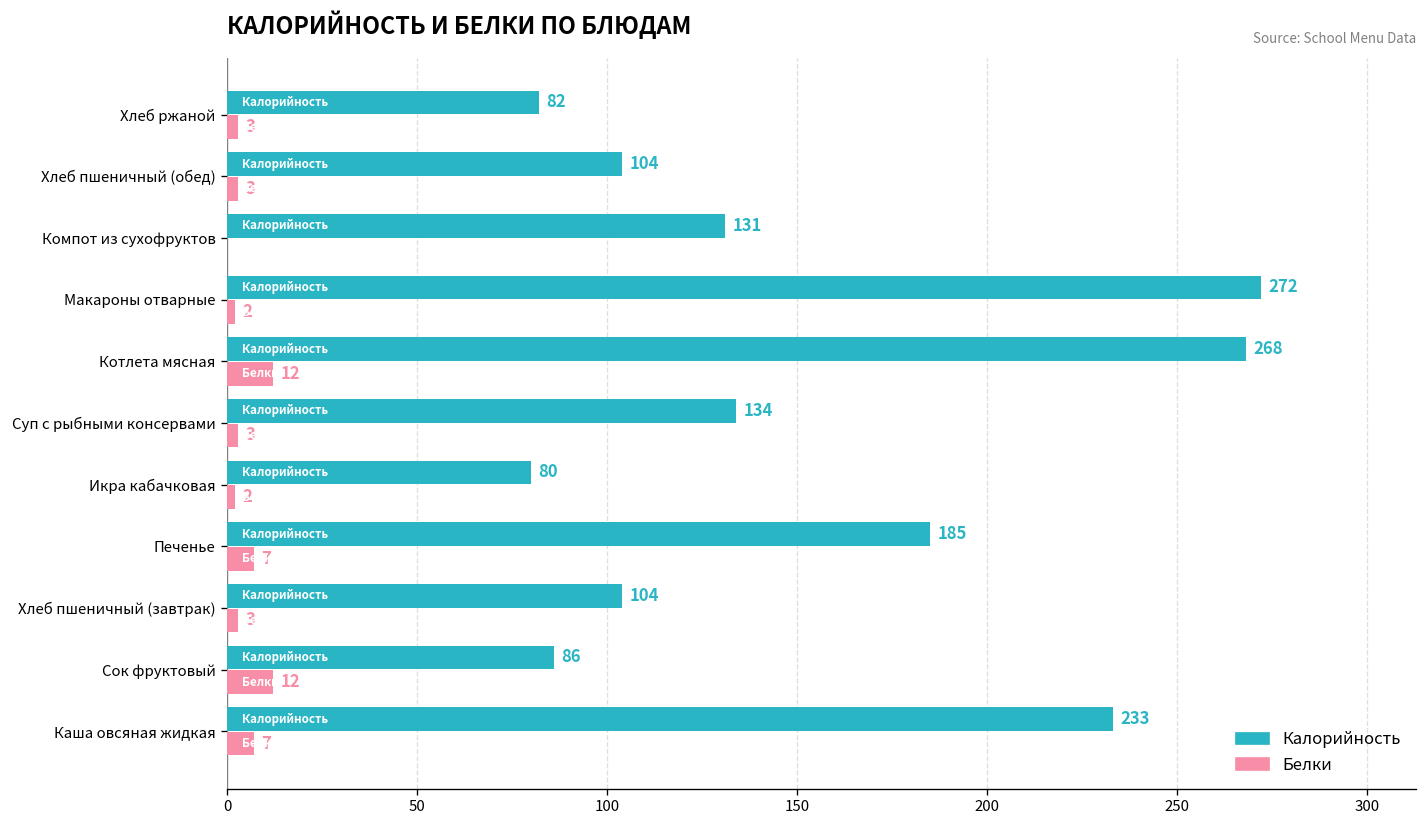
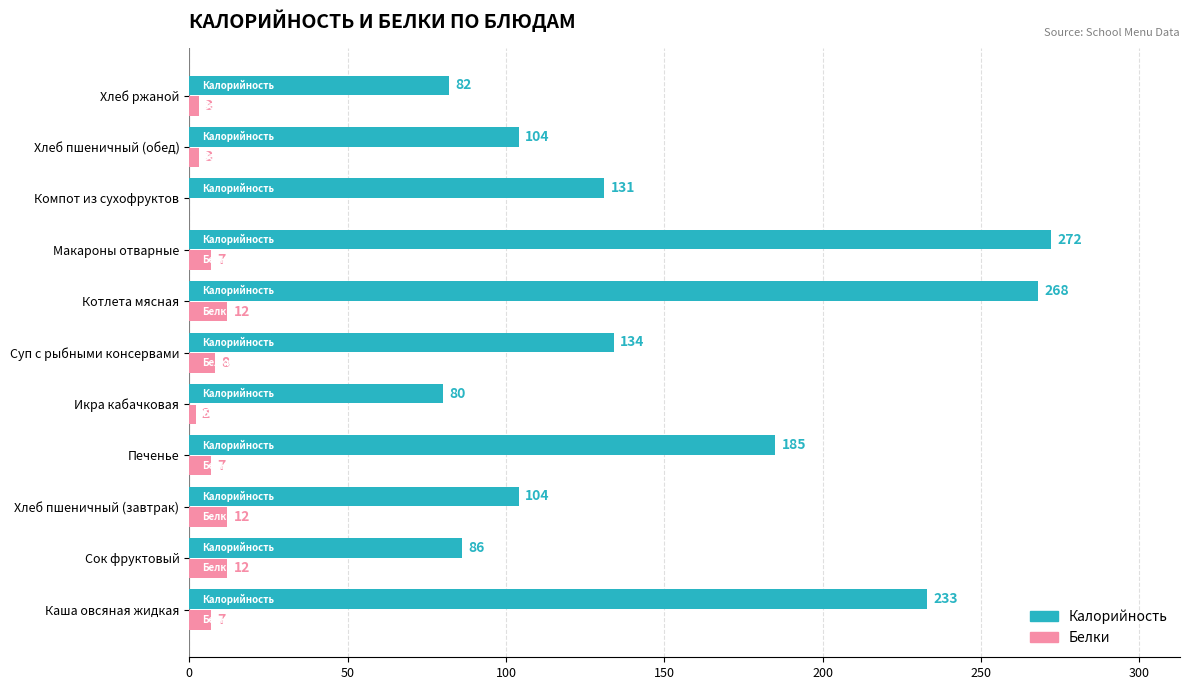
Белки, Макароны отварные: 2 -> 7
Белки, Суп с рыбными консервами: 3 -> 8
Белки, Хлеб пшеничный (завтрак): 3 -> 12
